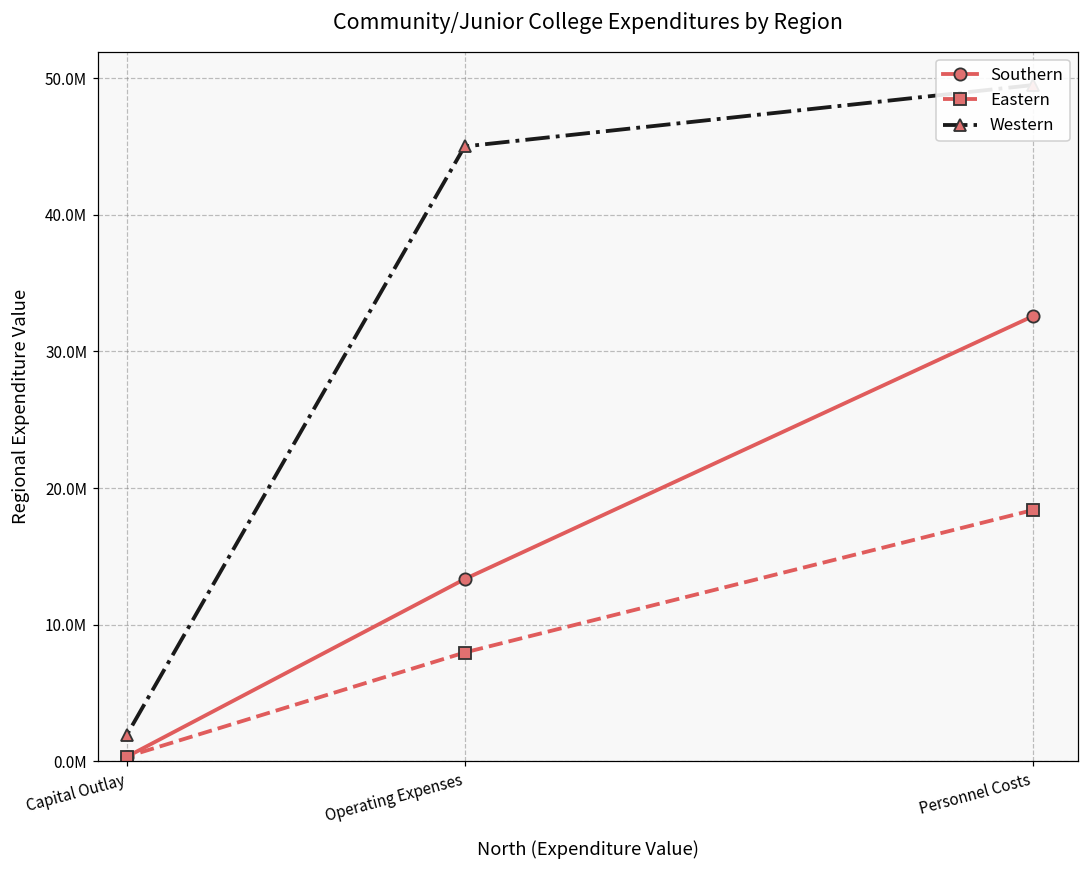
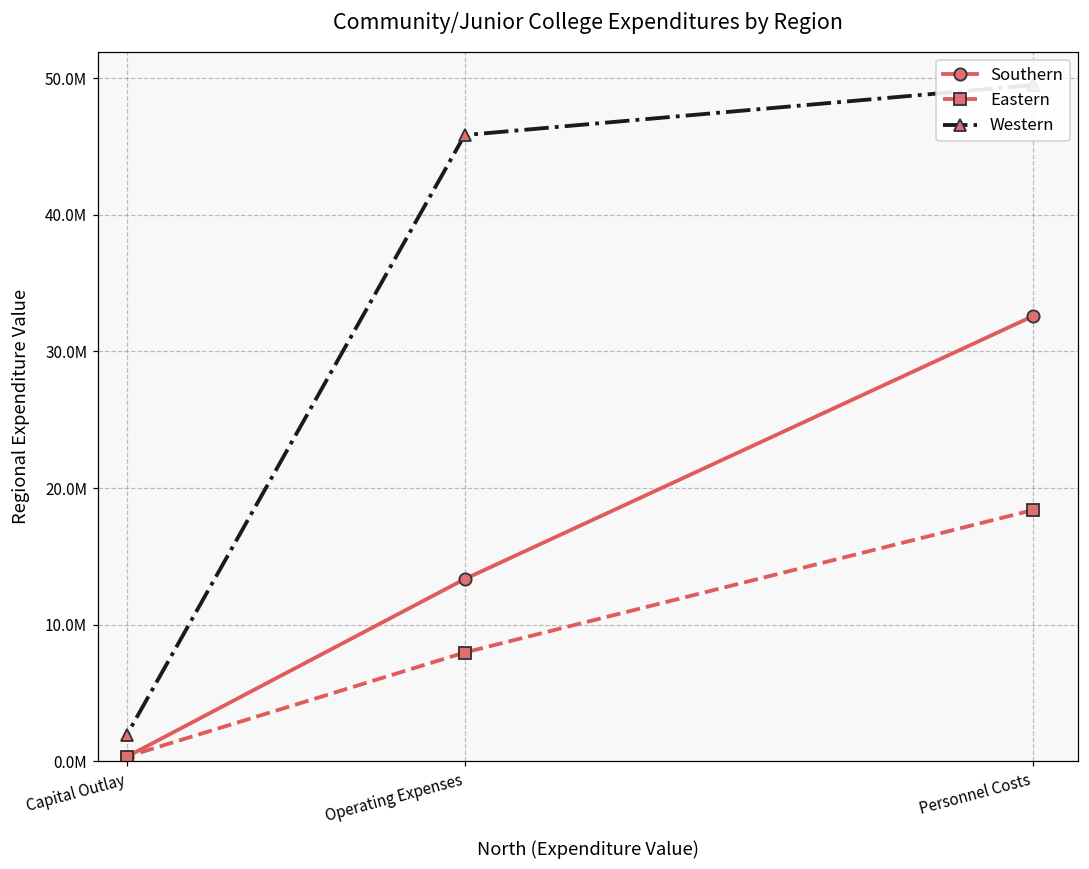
Western, Operating Expenses: 45000000 -> 45800000
